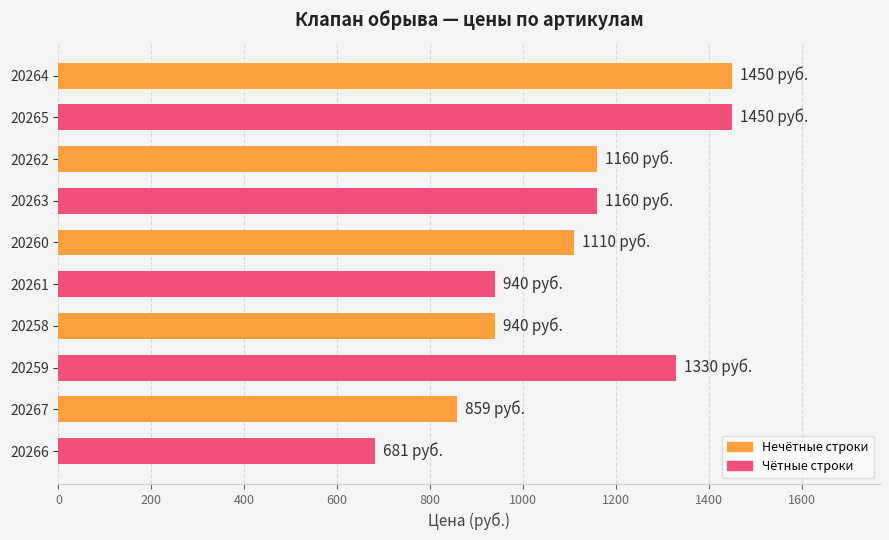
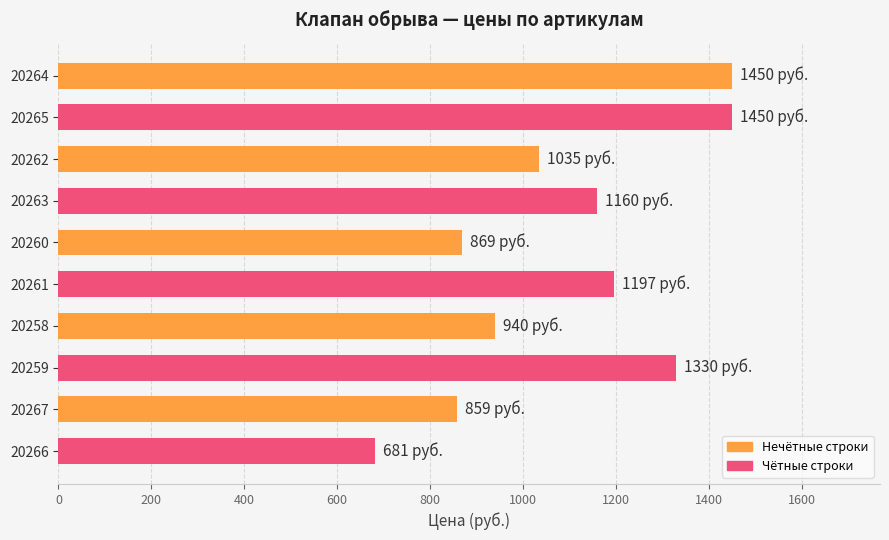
20262: 1160 -> 1035
20260: 1110 -> 869
20261: 940 -> 1197
